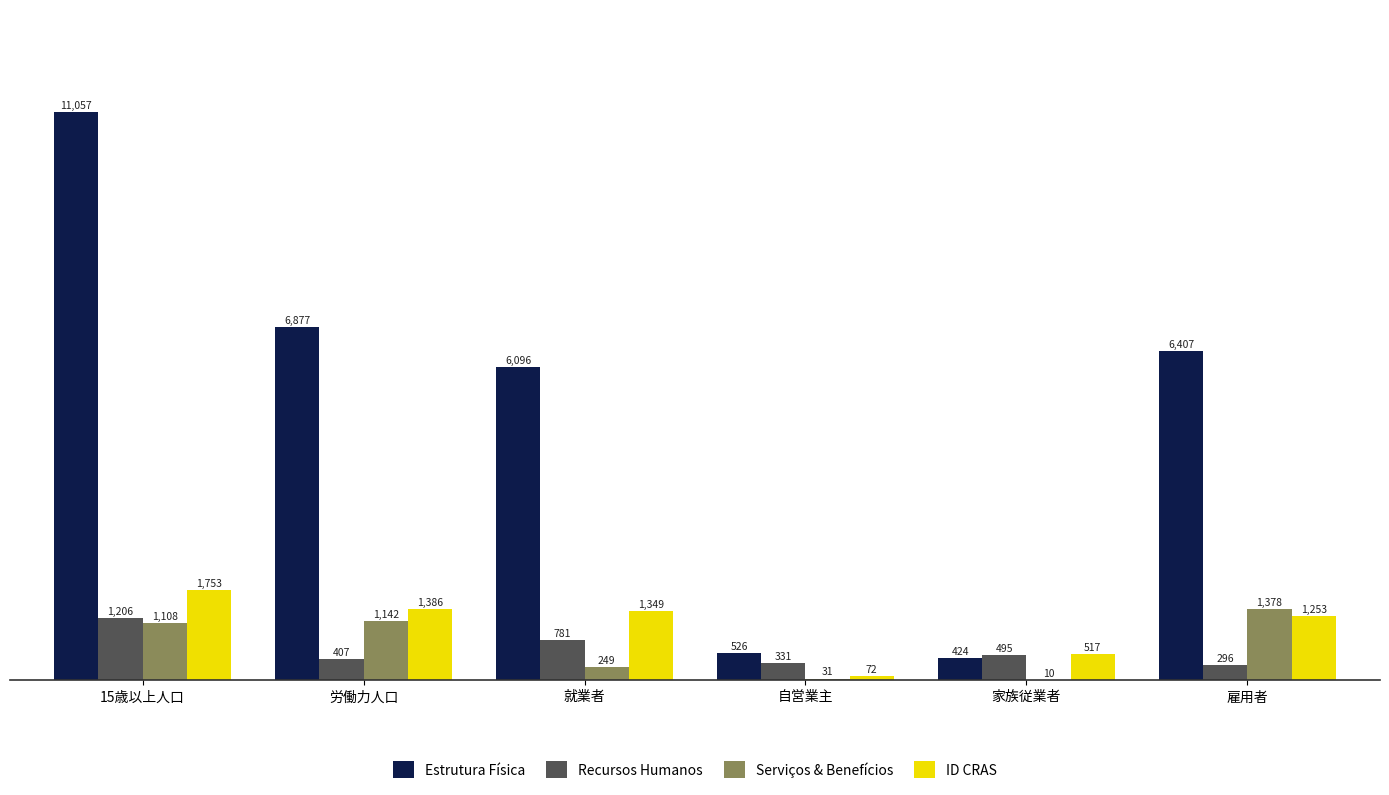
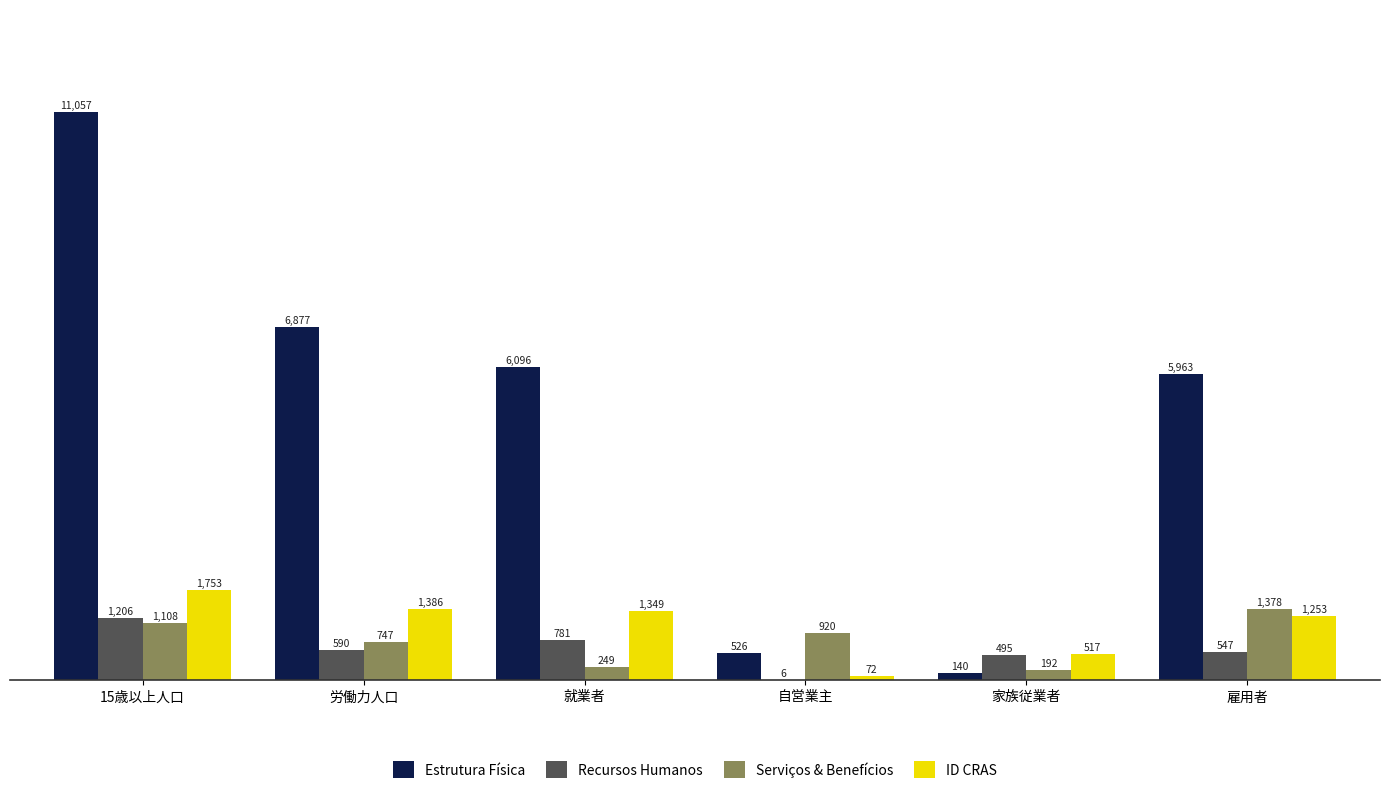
Recursos Humanos, 労働力人口: 407 -> 590
Serviços & Benefícios, 労働力人口: 1,142 -> 747
Recursos Humanos, 自営業主: 331 -> 6
Serviços & Benefícios, 自営業主: 31 -> 920
Estrutura Física, 家族従業者: 424 -> 140
Serviços & Benefícios, 家族従業者: 10 -> 192
Estrutura Física, 雇用者: 6,407 -> 5,963
Recursos Humanos, 雇用者: 296 -> 547
